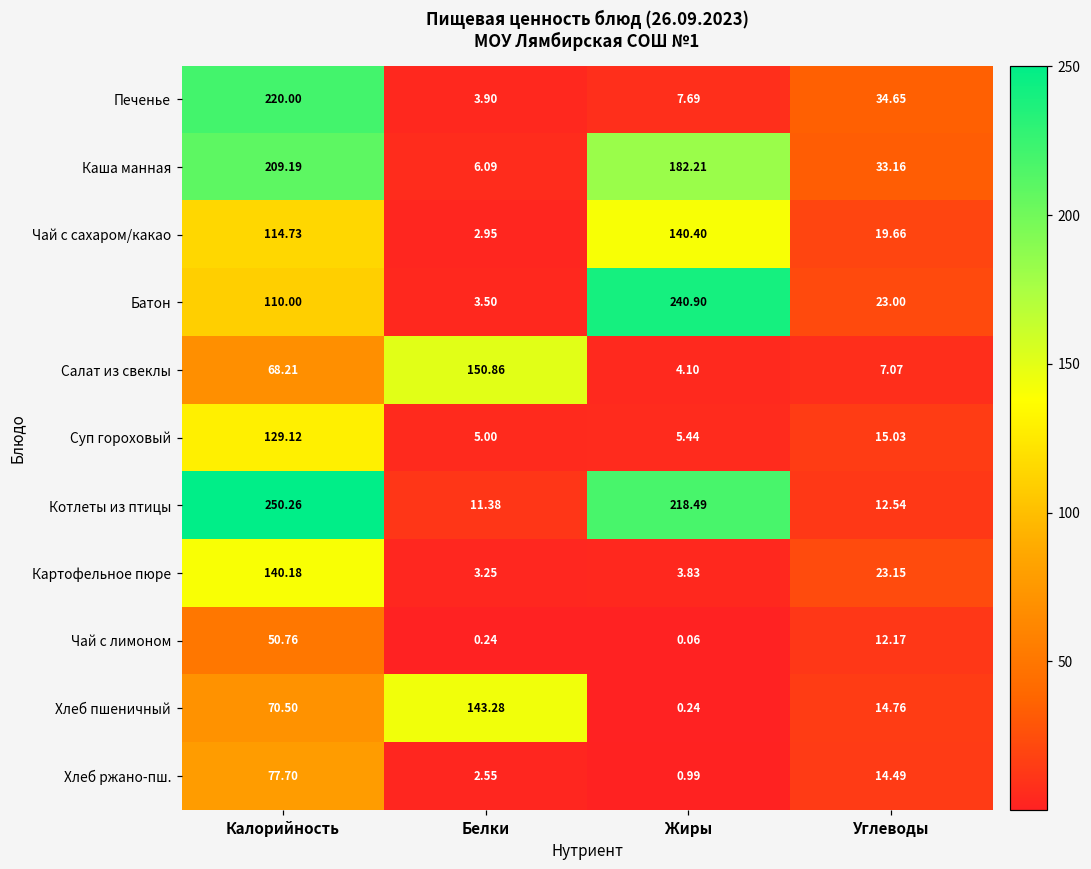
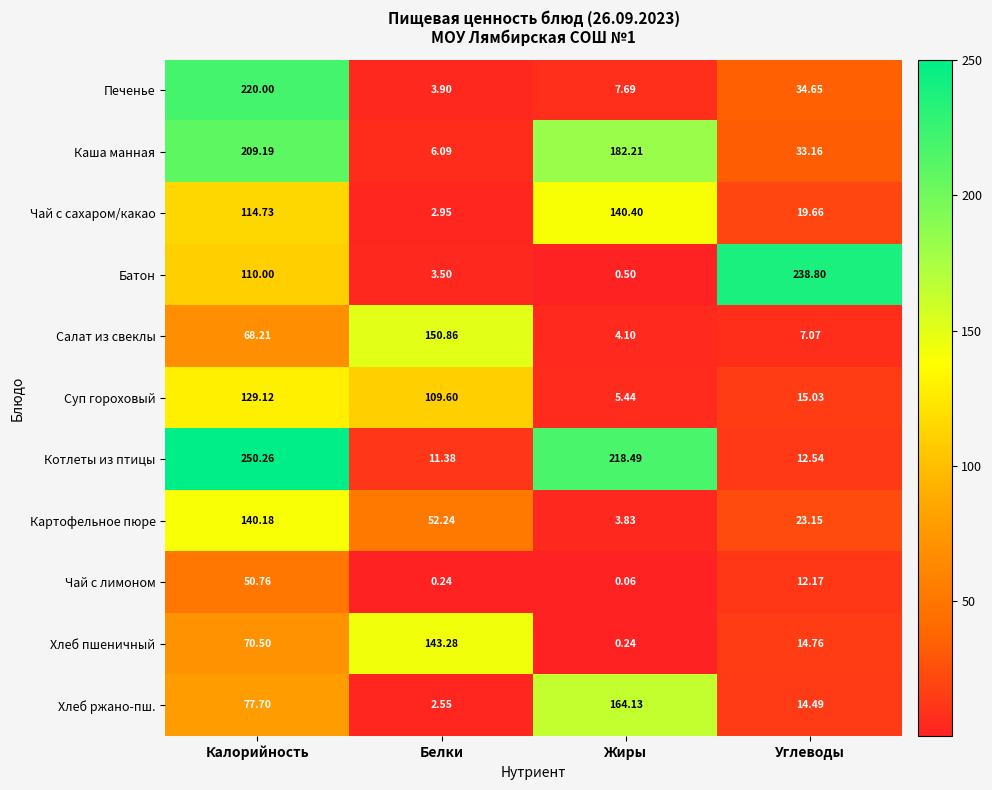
Батон, Жиры: 240.90 -> 0.50
Батон, Углеводы: 23.00 -> 238.80
Суп гороховый, Белки: 5.00 -> 109.60
Картофельное пюре, Белки: 3.25 -> 52.24
Хлеб ржано-пш., Жиры: 0.99 -> 164.13
